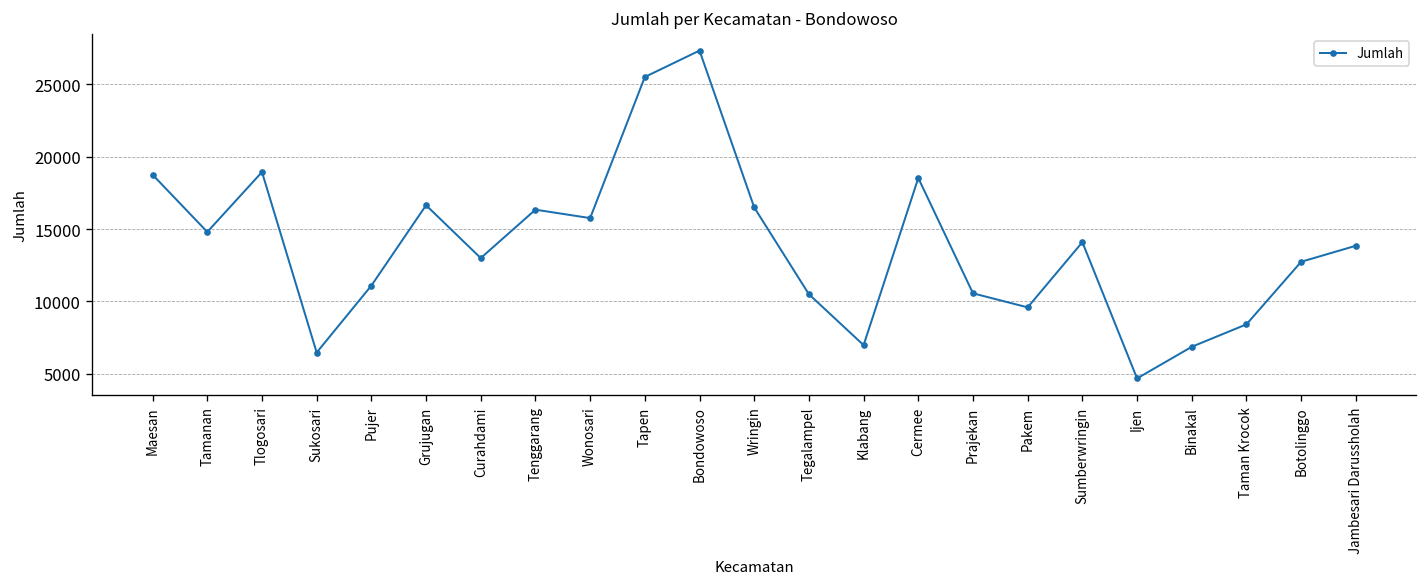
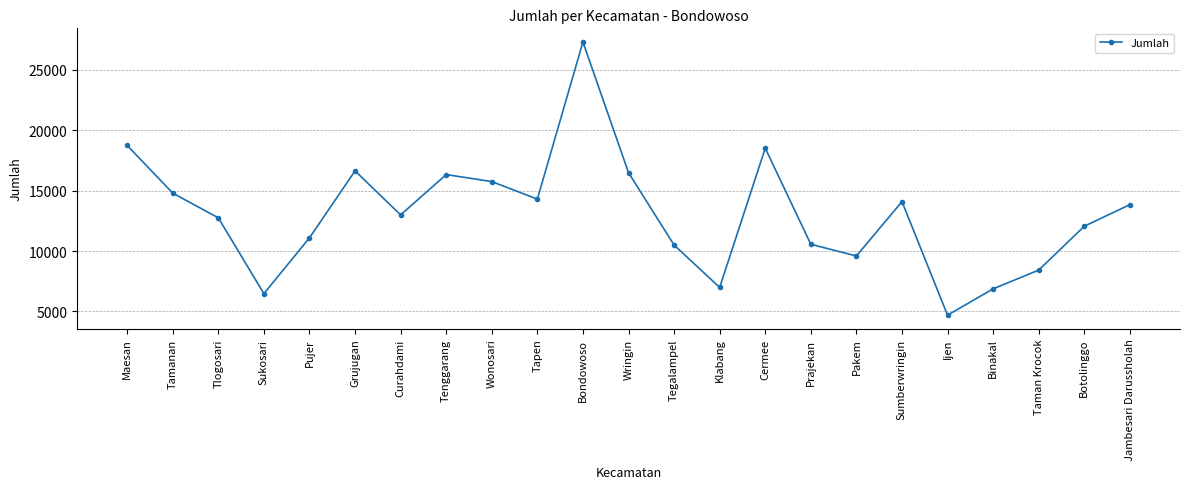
Tlogosari: 18900 -> 12700
Tapen: 25500 -> 14300
Botolinggo: 12700 -> 12100
